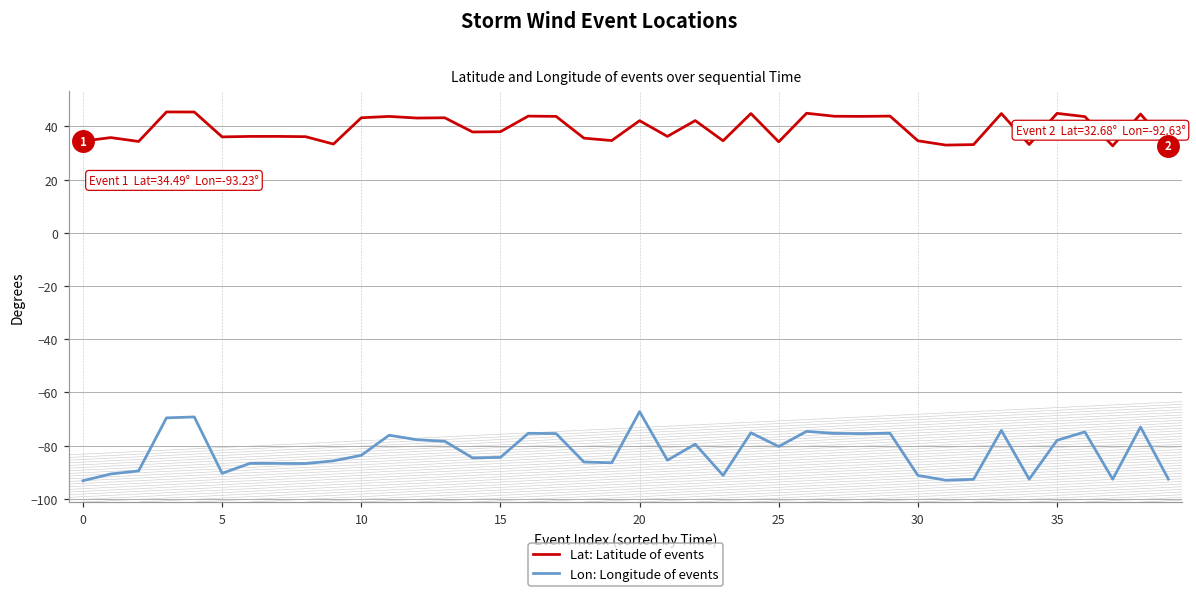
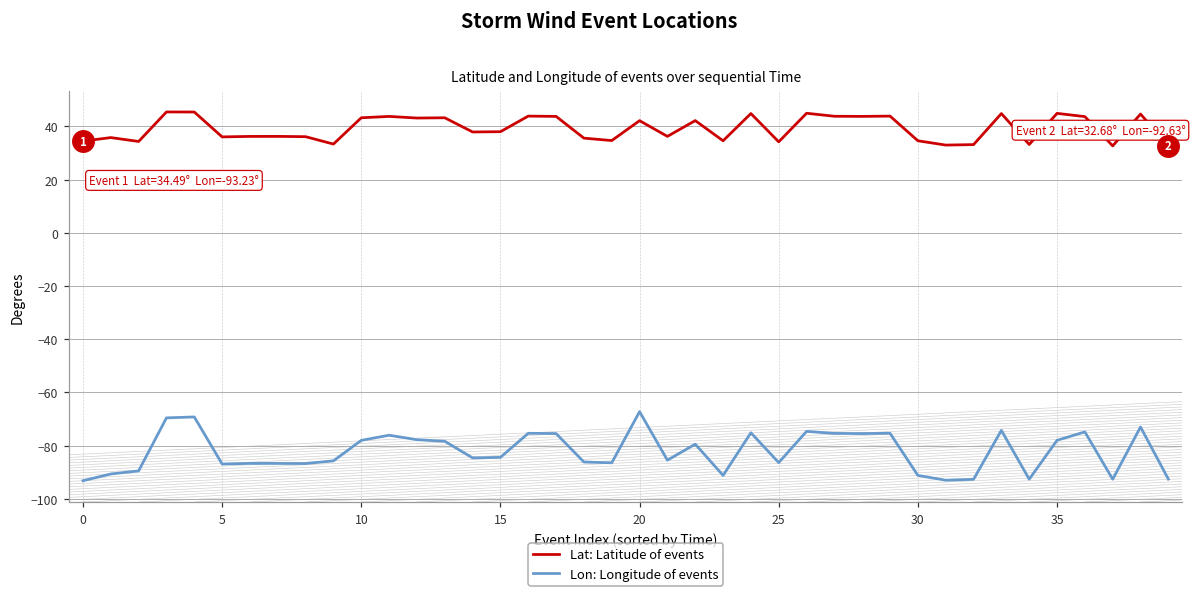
Lon: Longitude of events, 5: -90 -> -87
Lon: Longitude of events, 10: -84 -> -78
Lon: Longitude of events, 25: -80 -> -86
